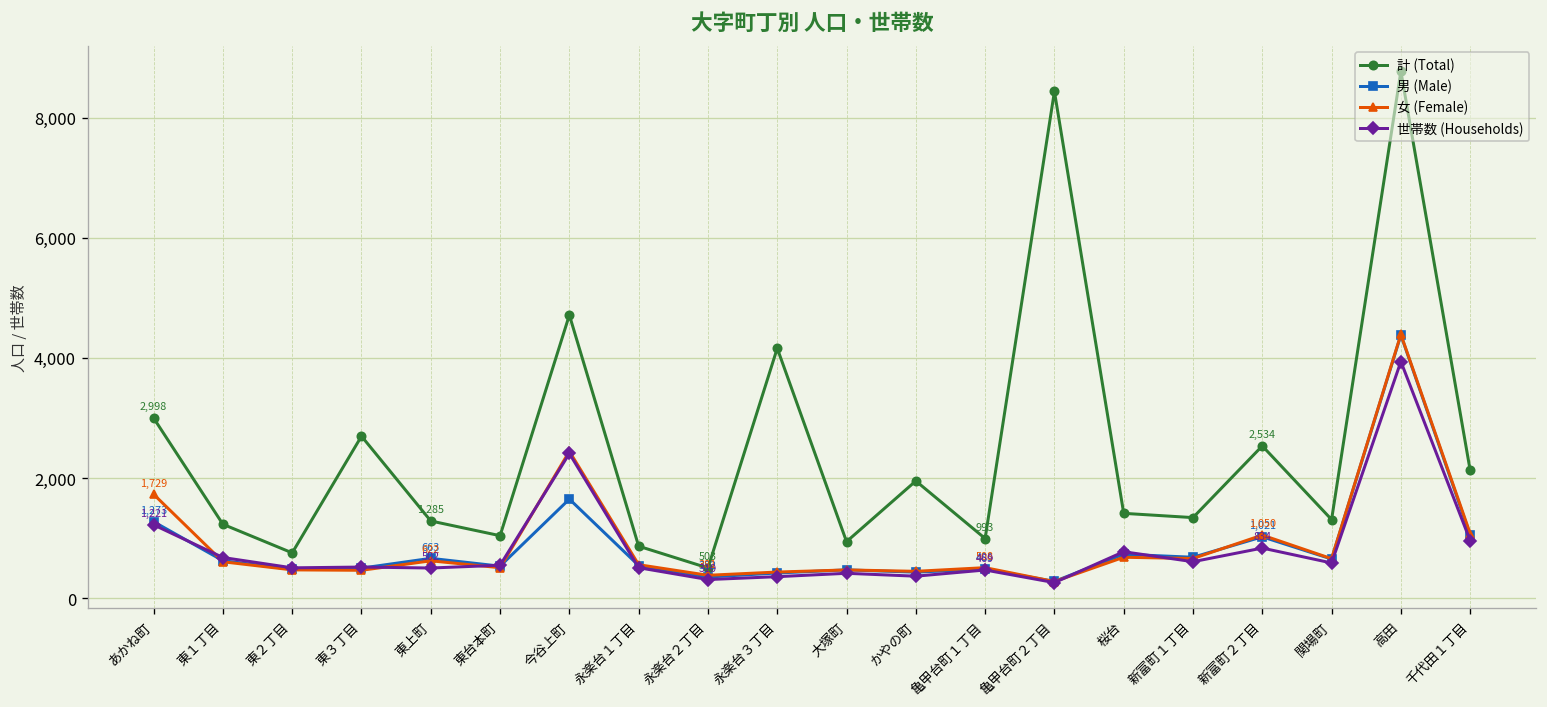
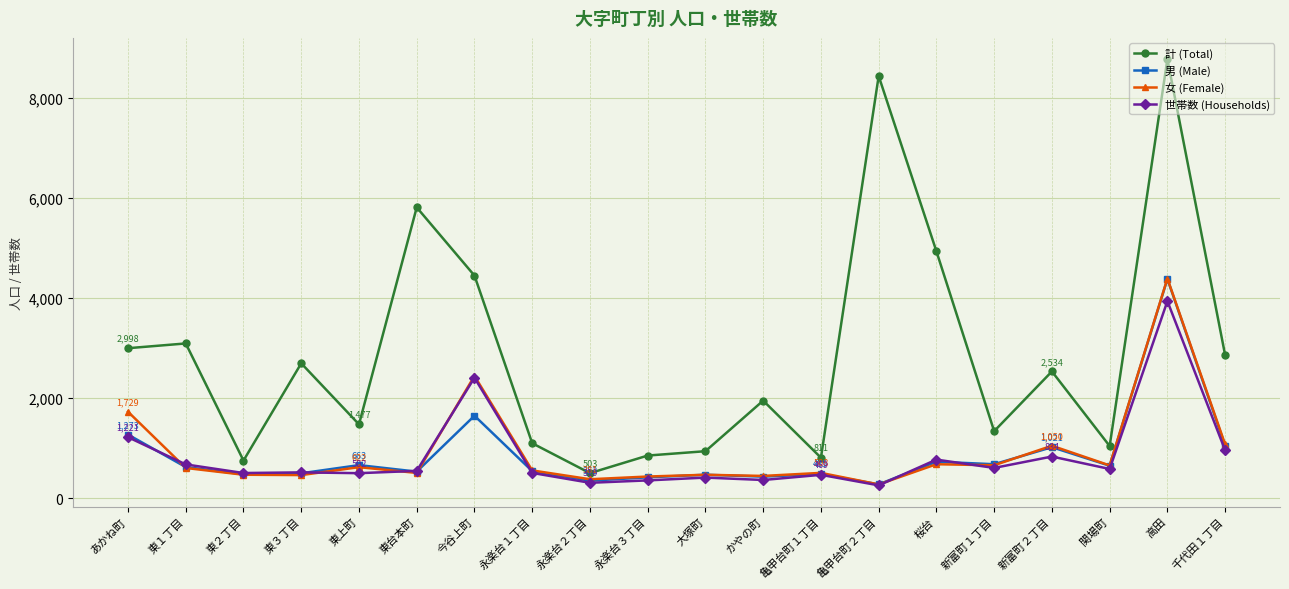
計 (Total), 東１丁目: 1,200 -> 3,100
計 (Total), 東上町: 1,285 -> 1,477
計 (Total), 東台本町: 1,000 -> 5,800
計 (Total), 今谷上町: 4,700 -> 4,400
計 (Total), 永楽台１丁目: 900 -> 1,100
計 (Total), 永楽台３丁目: 4,200 -> 900
計 (Total), 亀甲台町１丁目: 993 -> 811
計 (Total), 桜台: 1,400 -> 4,900
計 (Total), 関場町: 1,300 -> 1,000
計 (Total), 千代田１丁目: 2,100 -> 2,900
